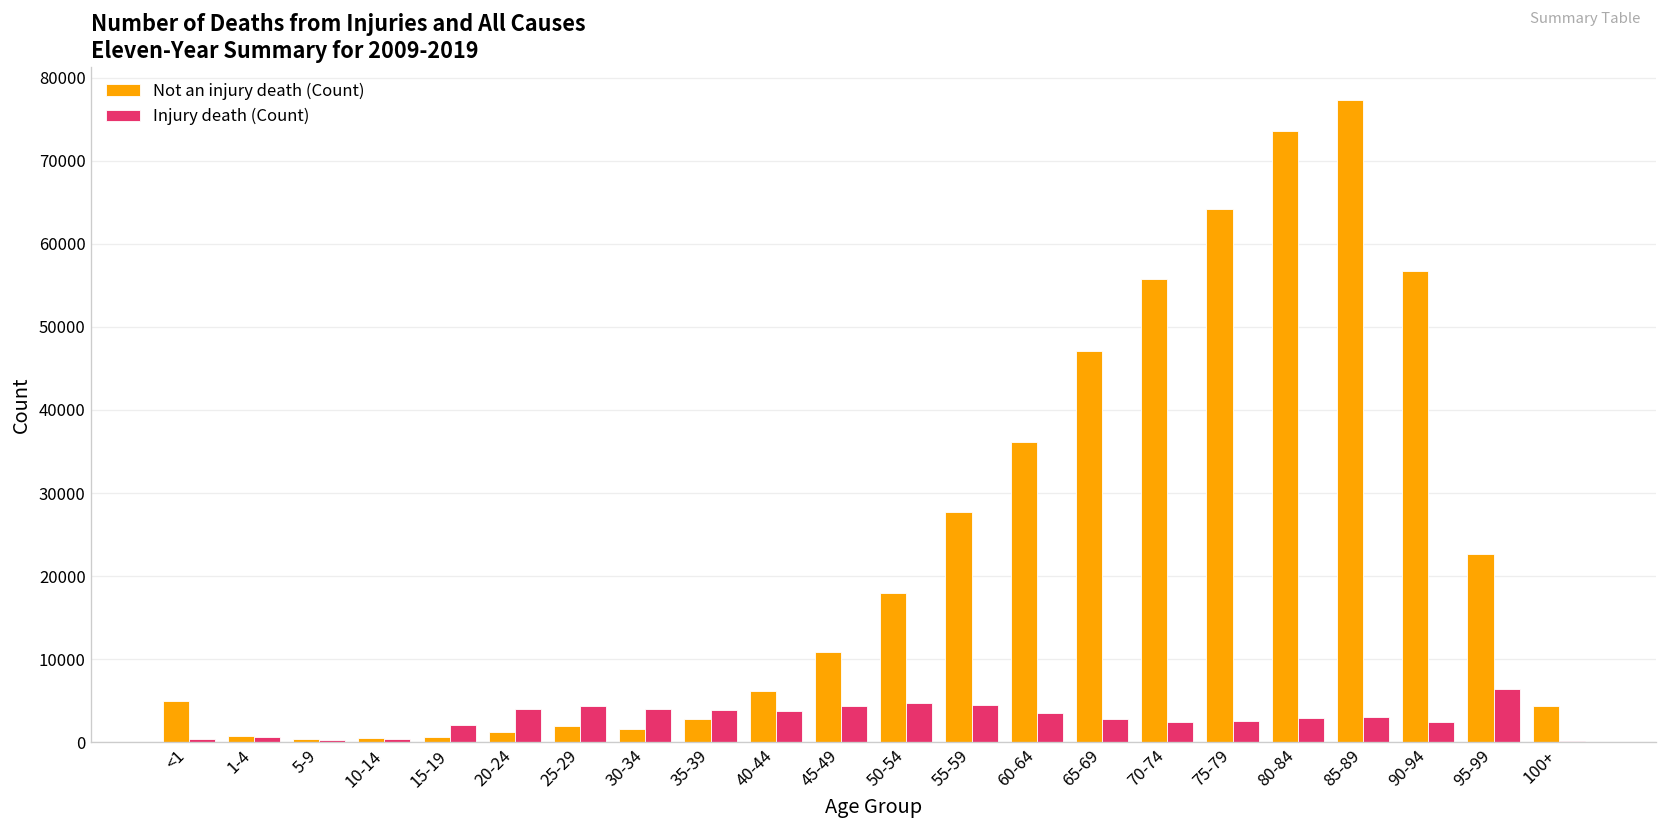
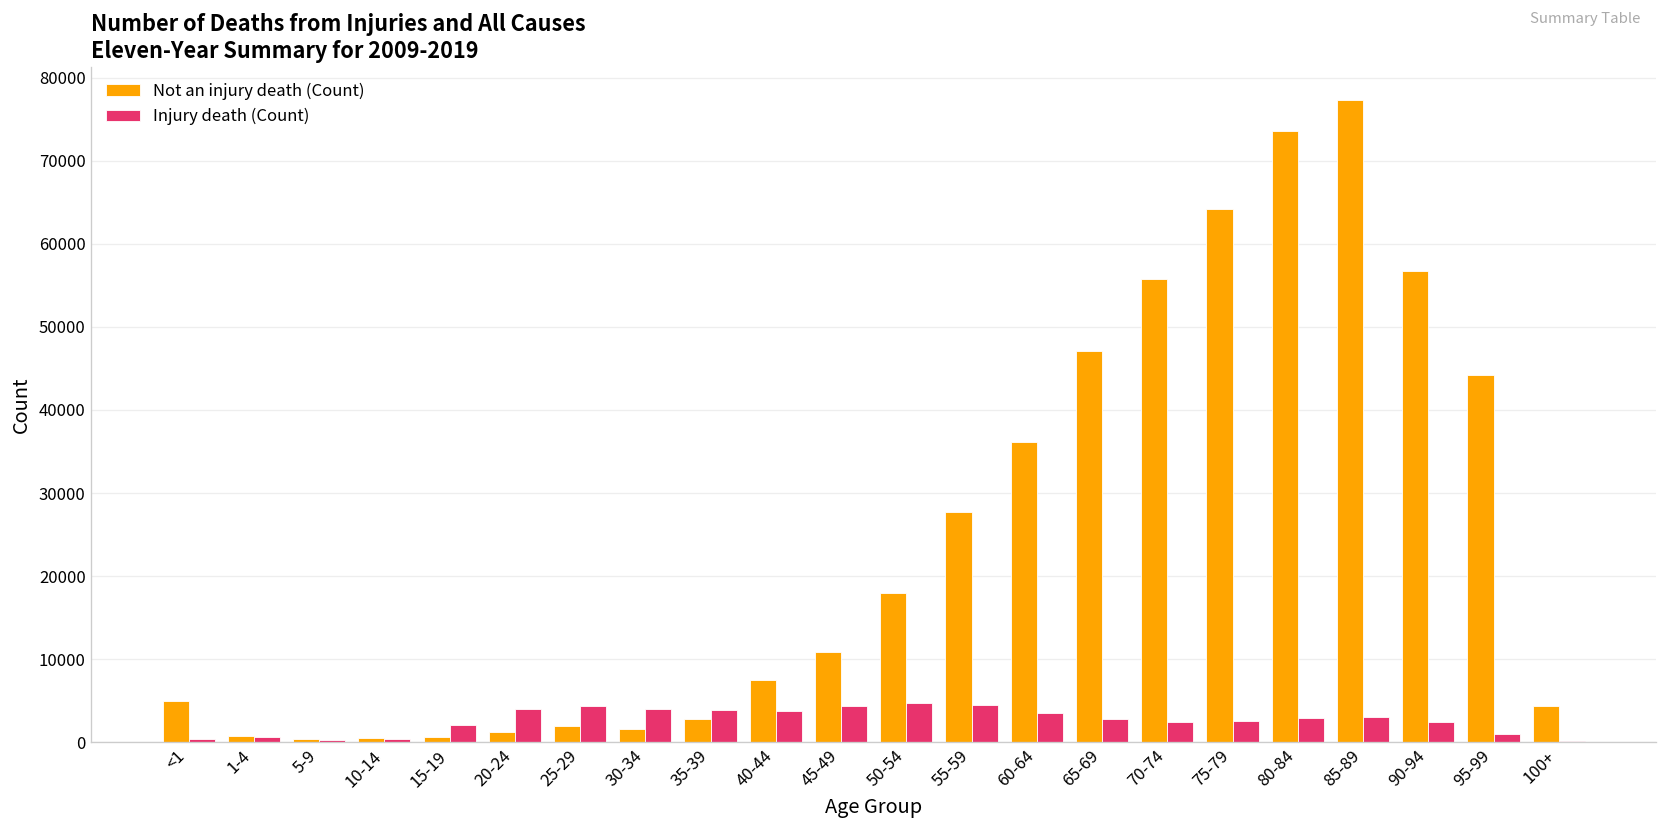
Not an injury death (Count), 40-44: 6000 -> 8000
Not an injury death (Count), 95-99: 23000 -> 44000
Injury death (Count), 95-99: 6000 -> 1000
